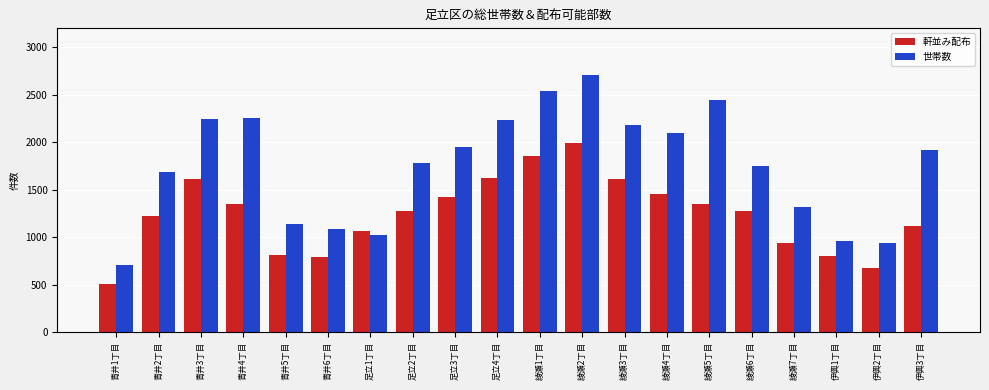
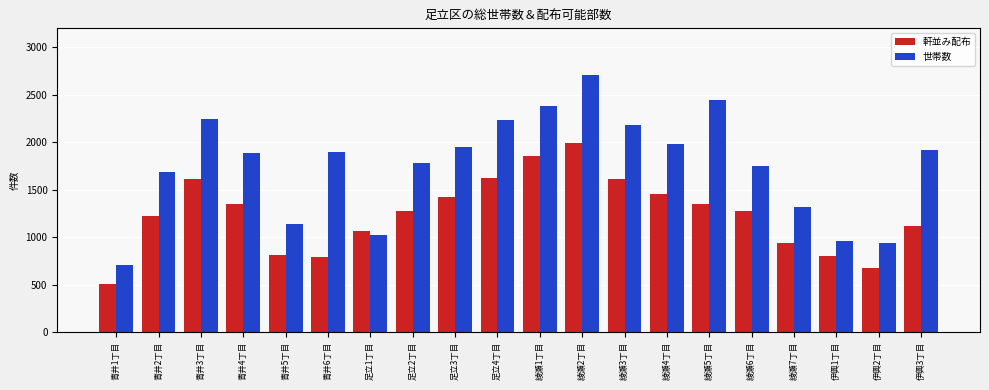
世帯数, 青井4丁目: 2300 -> 1900
世帯数, 青井6丁目: 1100 -> 1900
世帯数, 綾瀬1丁目: 2500 -> 2400
世帯数, 綾瀬4丁目: 2100 -> 2000
